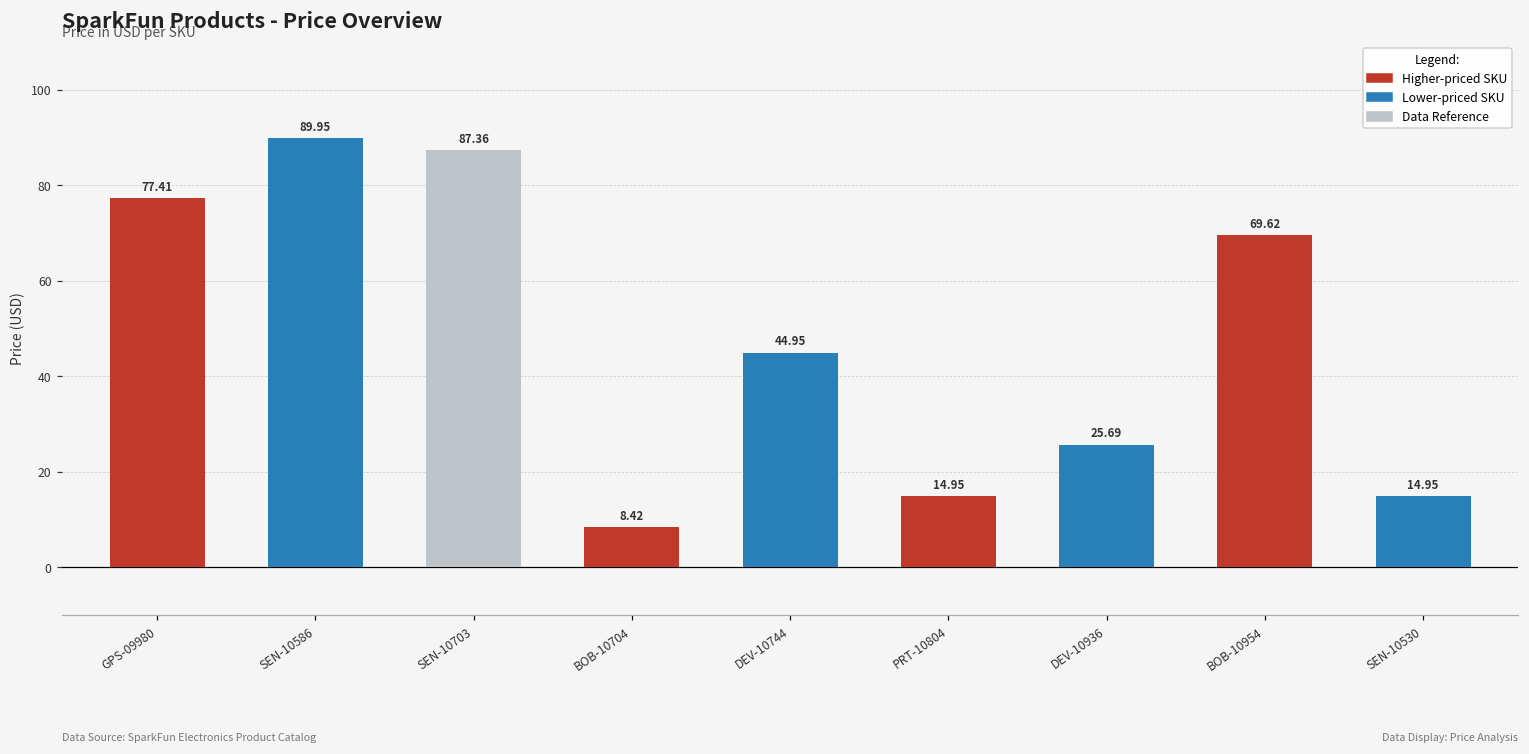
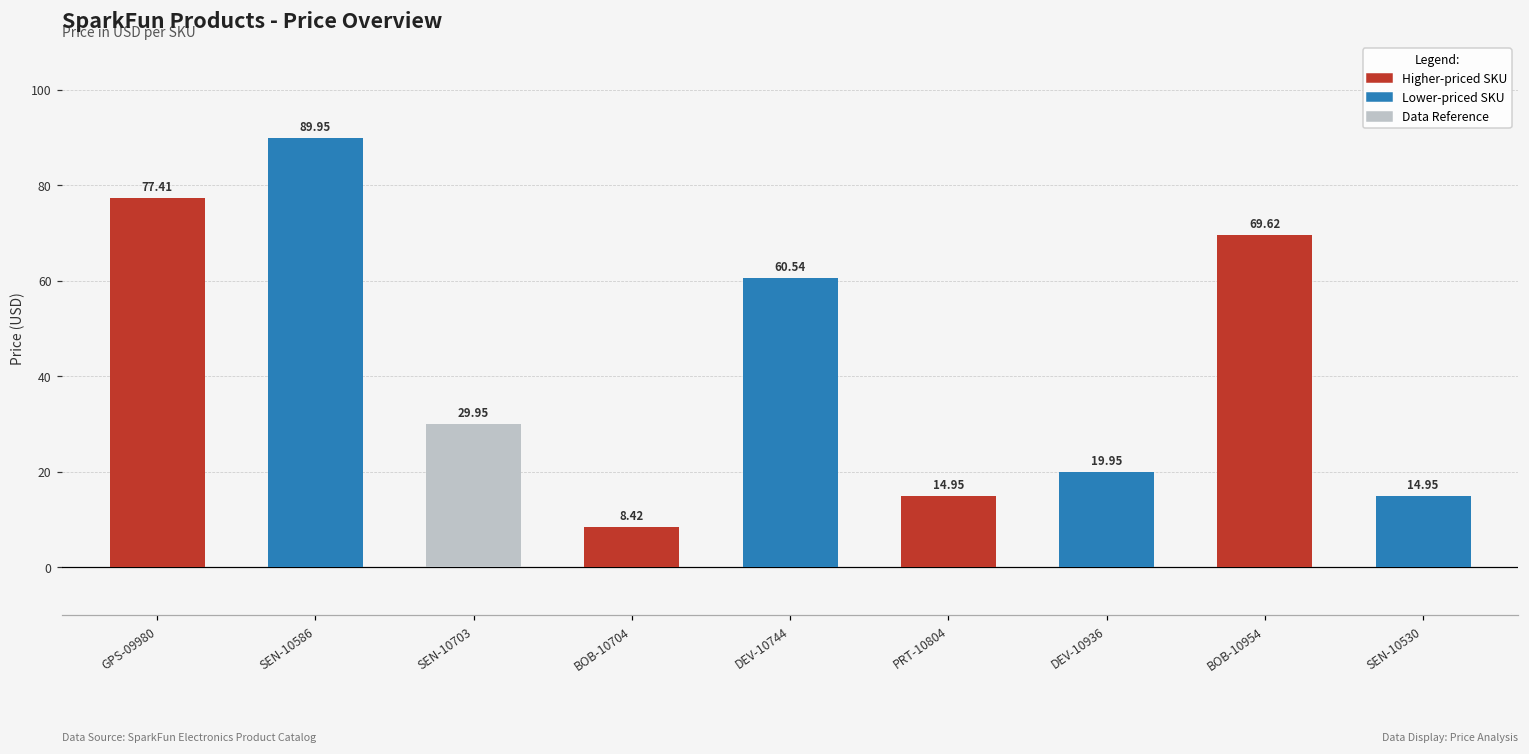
SEN-10703: 87.36 -> 29.95
DEV-10744: 44.95 -> 60.54
DEV-10936: 25.69 -> 19.95
